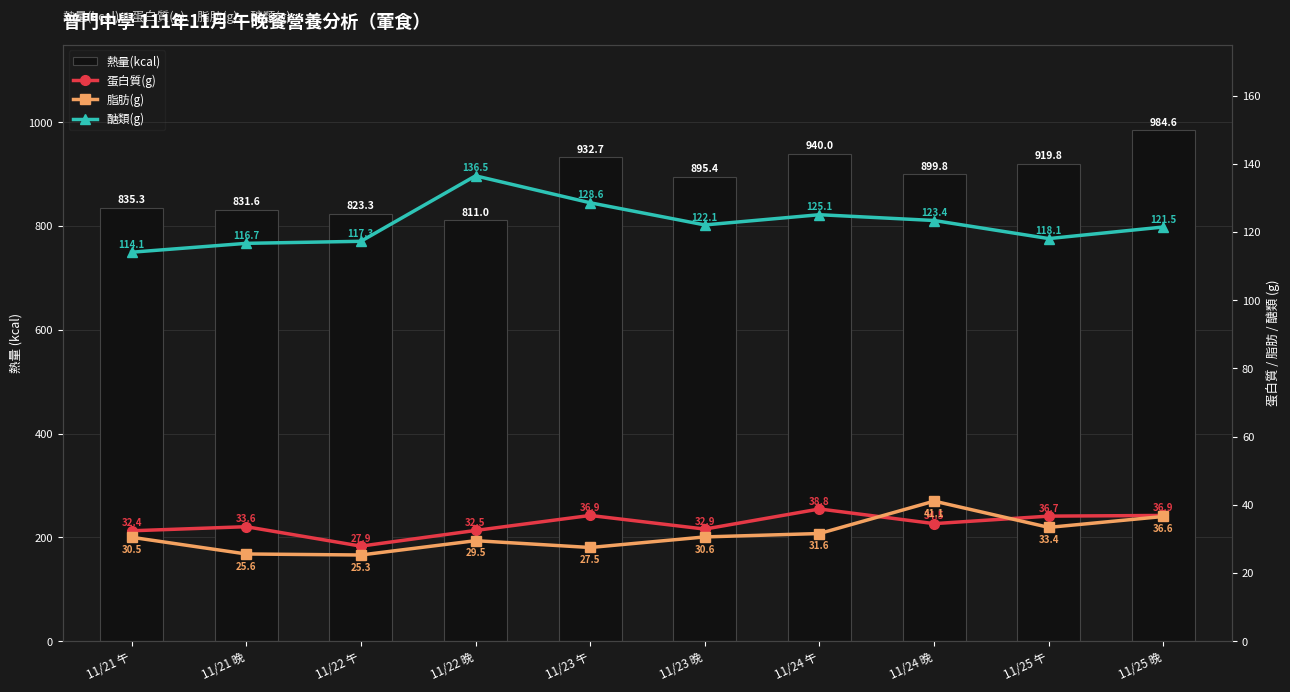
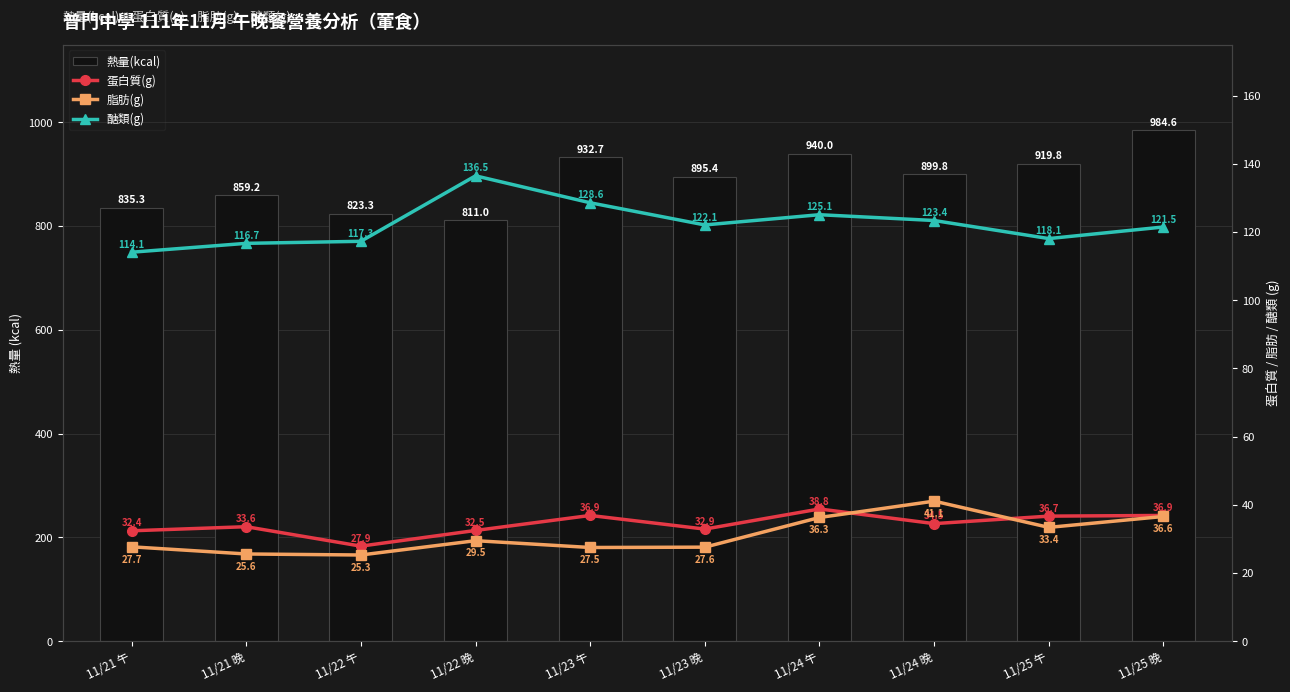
熱量(kcal), 11/21 晚: 831.6 -> 859.2
脂肪(g), 11/21 午: 30.5 -> 27.7
脂肪(g), 11/23 晚: 30.6 -> 27.6
脂肪(g), 11/24 午: 31.6 -> 36.3
